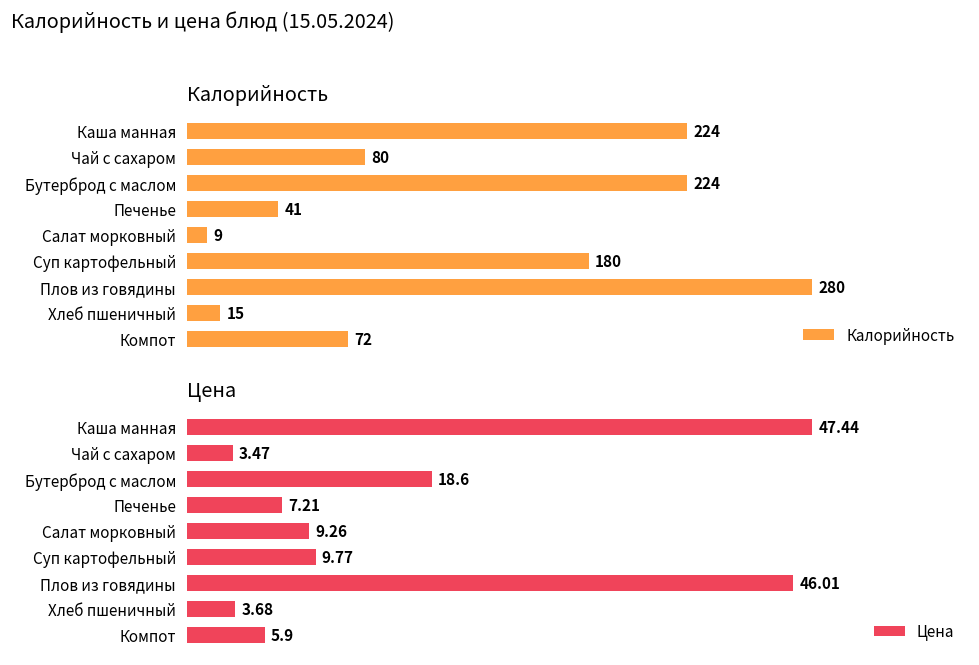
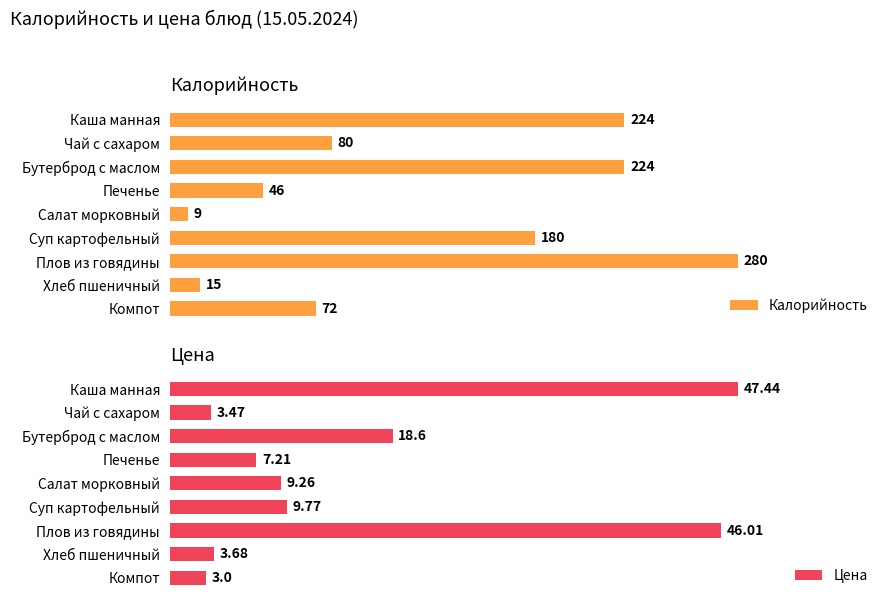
Калорийность, Печенье: 41 -> 46
Цена, Компот: 5.9 -> 3.0
